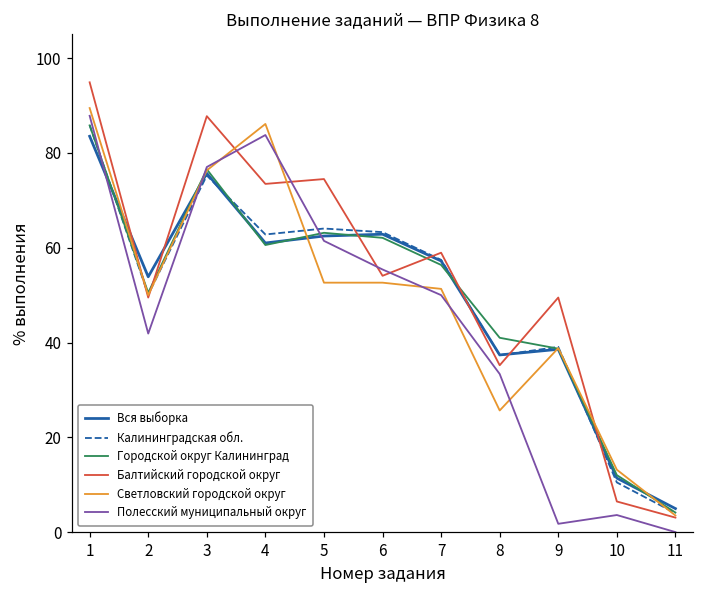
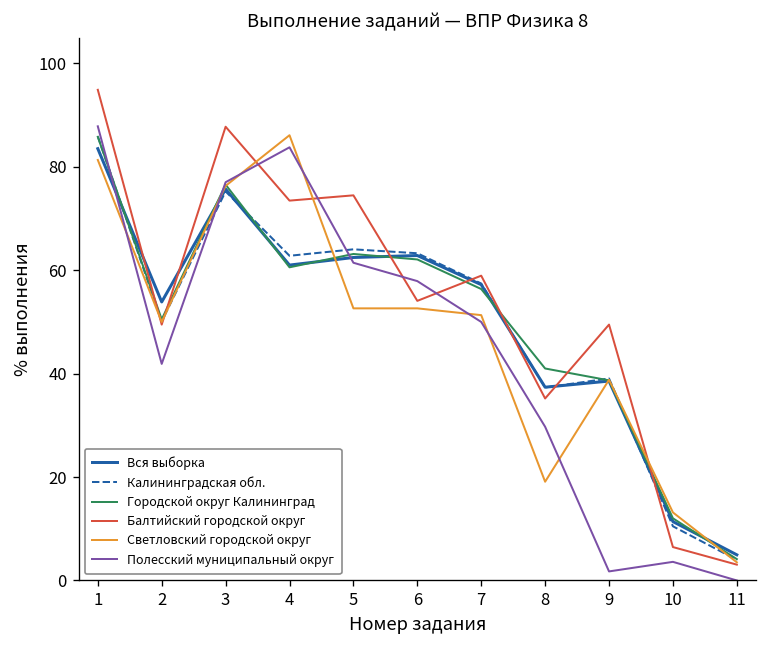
Светловский городской округ, 1: 89 -> 81
Полесский муниципальный округ, 6: 55 -> 58
Светловский городской округ, 8: 26 -> 19
Полесский муниципальный округ, 8: 33 -> 30
